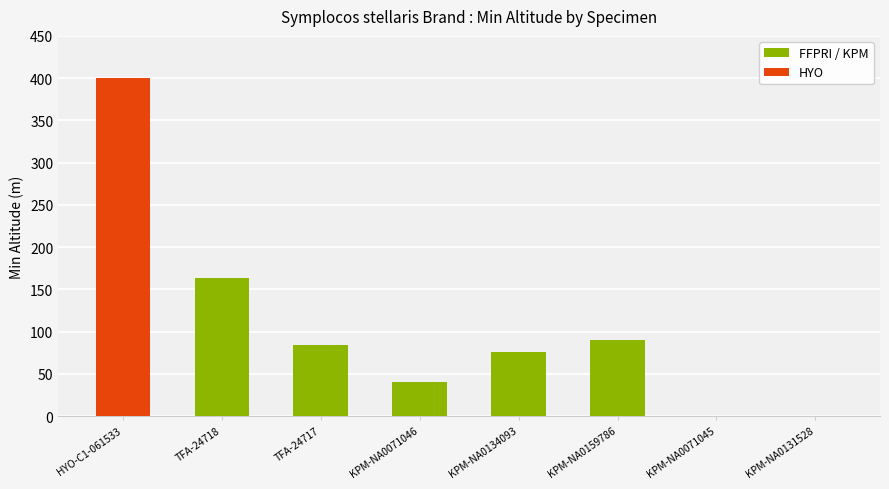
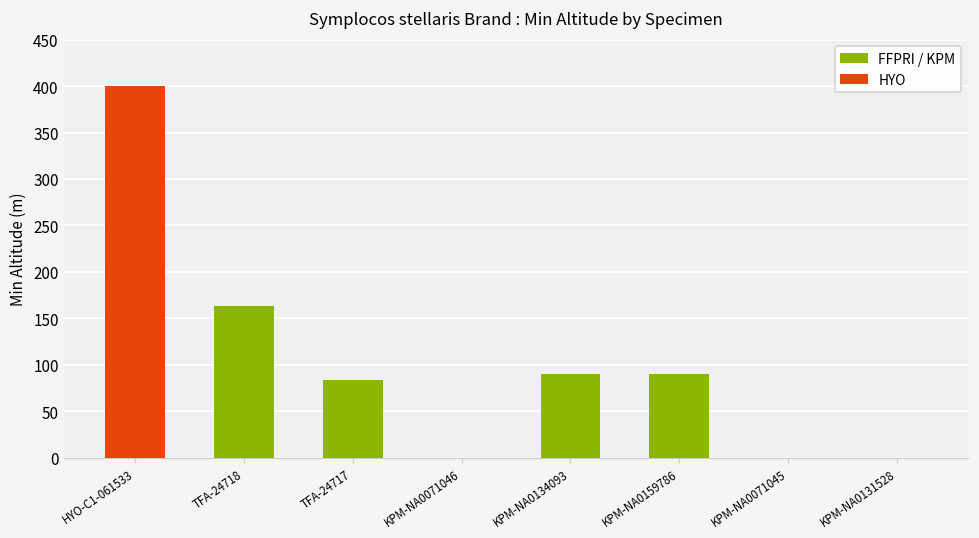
KPM-NA0071046: 40 -> 0
KPM-NA0134093: 80 -> 90
